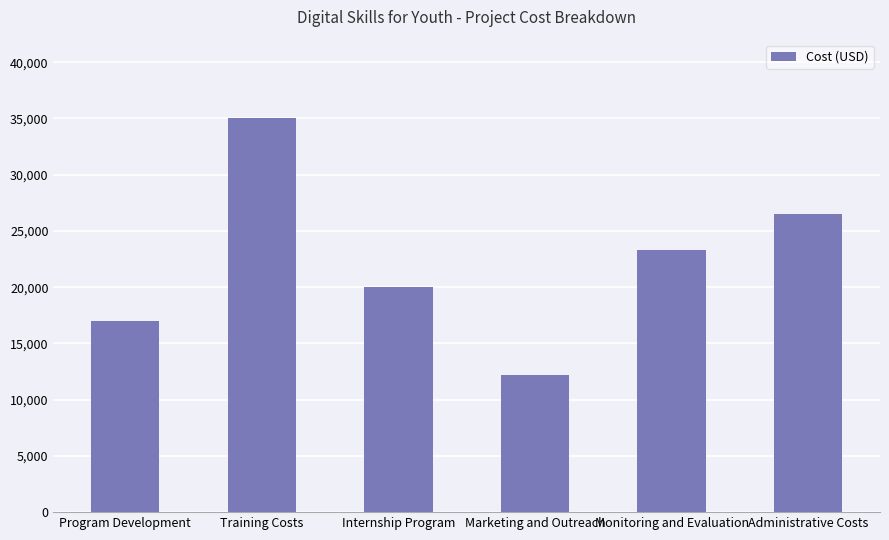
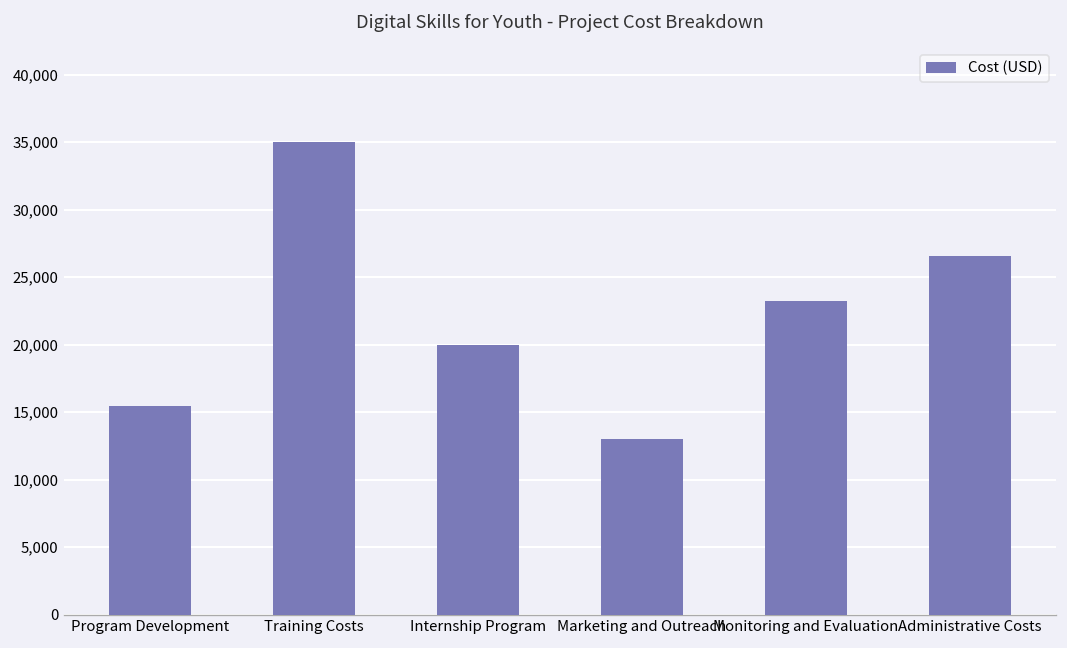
Program Development: 17,000 -> 15,400
Marketing and Outreach: 12,200 -> 13,000
